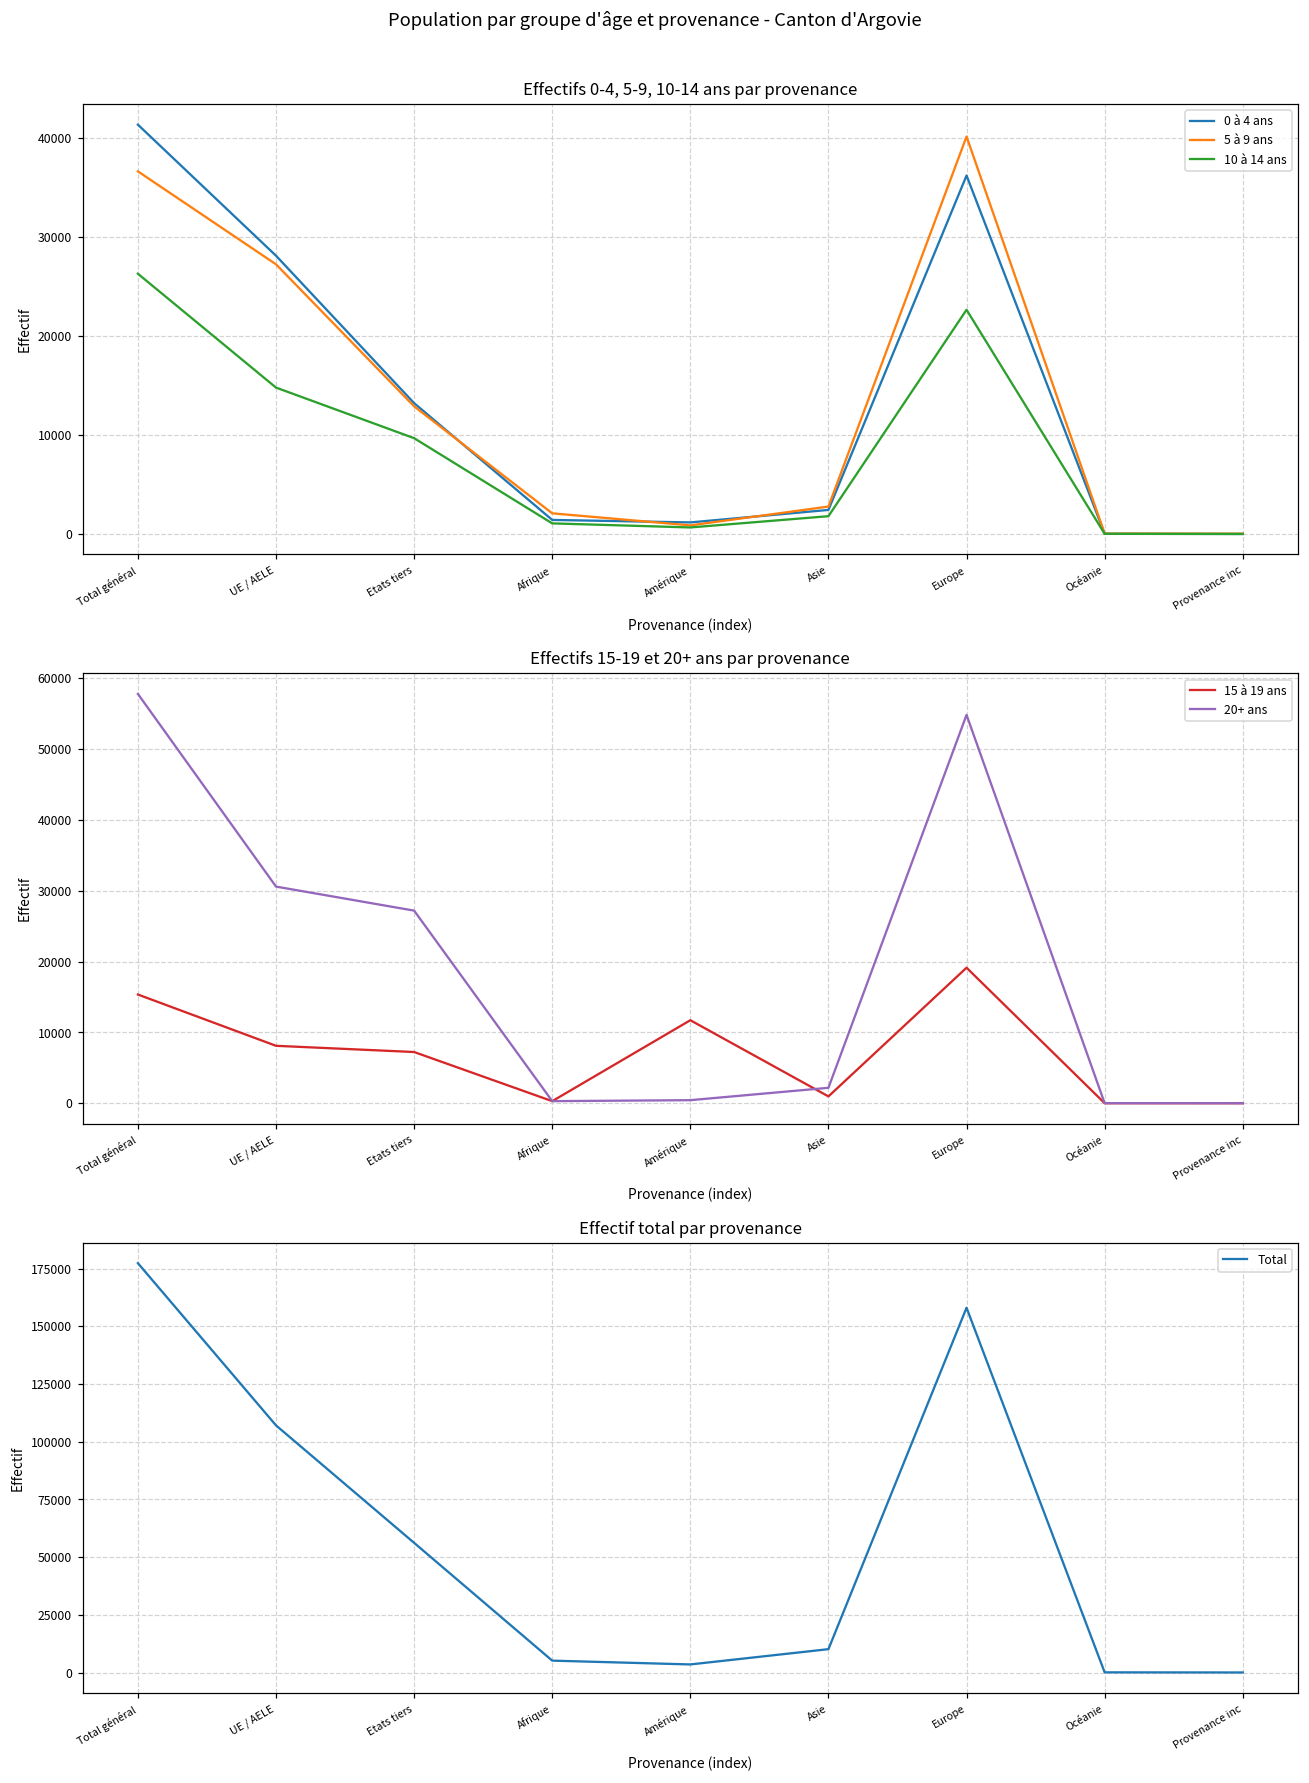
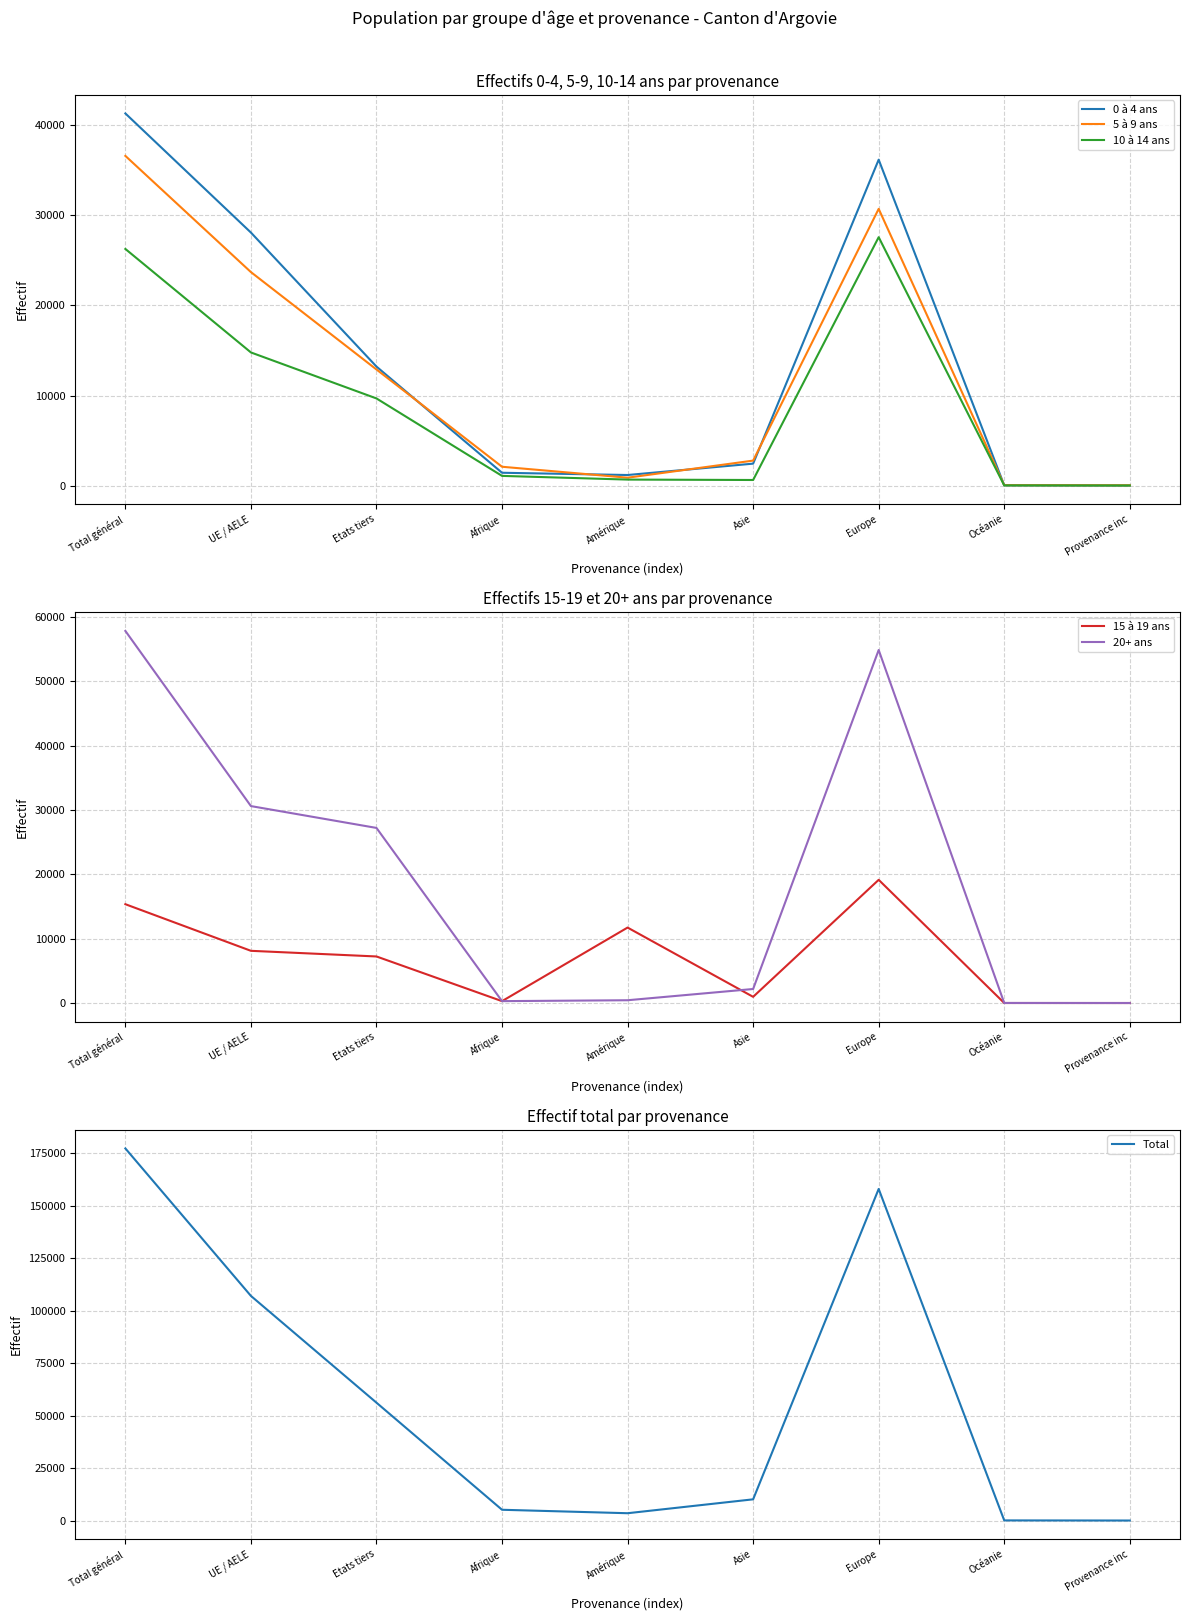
Effectifs 0-4, 5-9, 10-14 ans par provenance, 5 à 9 ans, UE / AELE: 27000 -> 24000
Effectifs 0-4, 5-9, 10-14 ans par provenance, 10 à 14 ans, Asie: 2000 -> 1000
Effectifs 0-4, 5-9, 10-14 ans par provenance, 5 à 9 ans, Europe: 40000 -> 31000
Effectifs 0-4, 5-9, 10-14 ans par provenance, 10 à 14 ans, Europe: 23000 -> 28000
